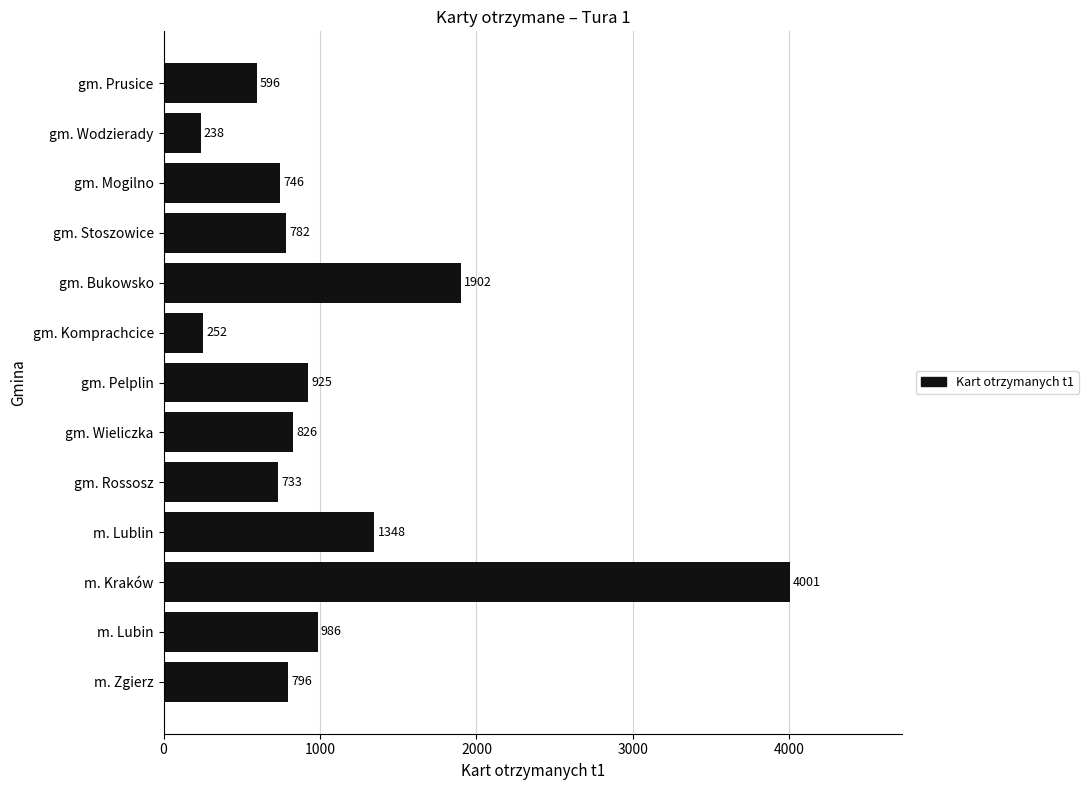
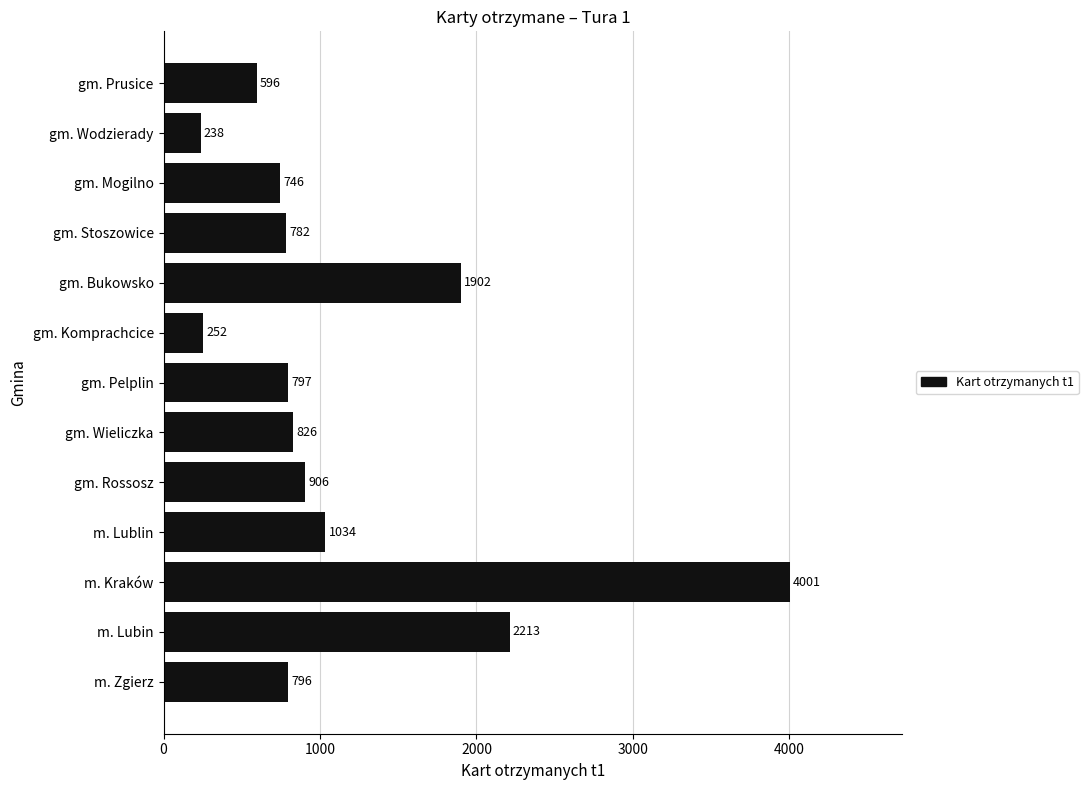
gm. Pelplin: 925 -> 797
gm. Rossosz: 733 -> 906
m. Lublin: 1348 -> 1034
m. Lubin: 986 -> 2213
